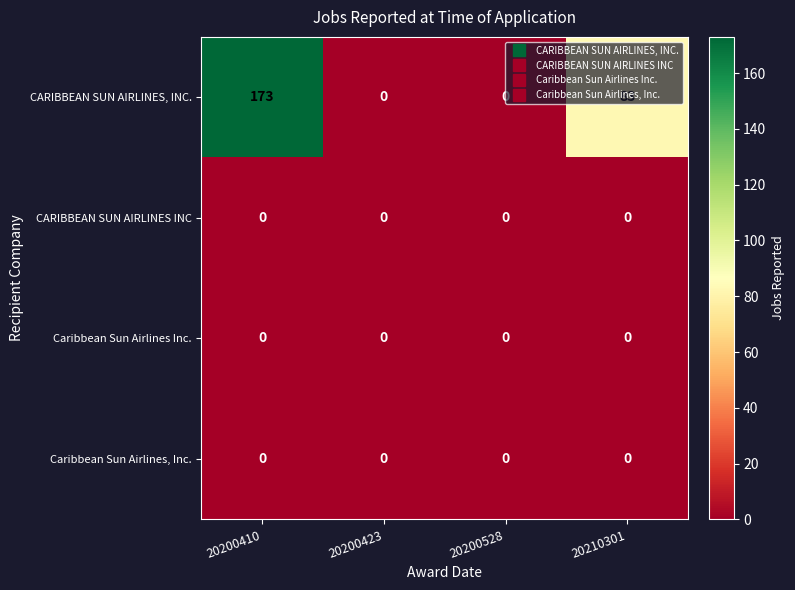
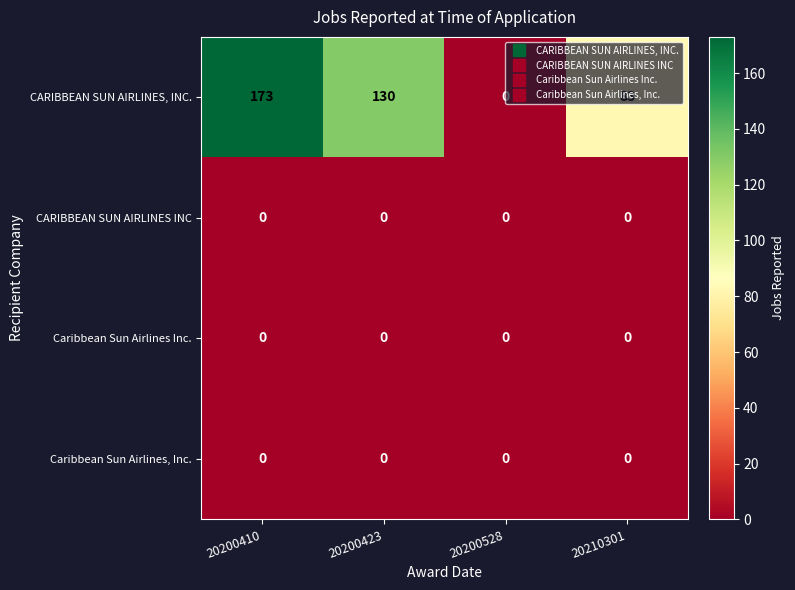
CARIBBEAN SUN AIRLINES, INC., 20200423: 0 -> 130
